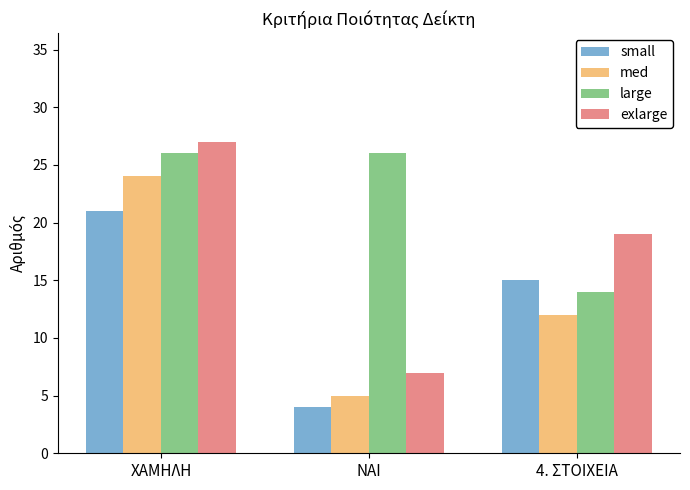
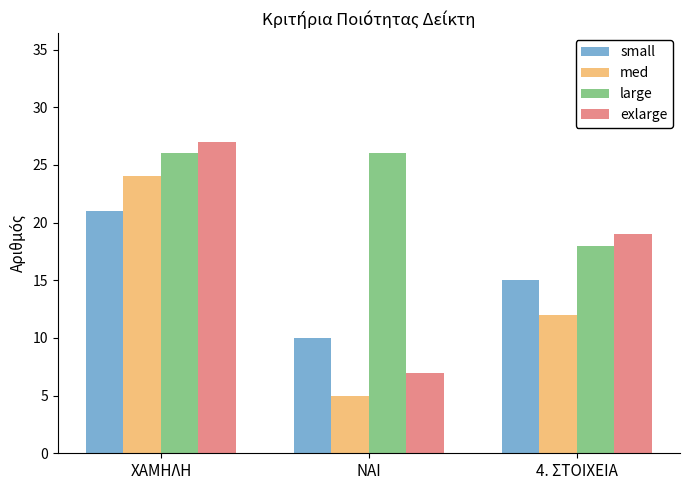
small, ΝΑΙ: 4 -> 10
large, 4. ΣΤΟΙΧΕΙΑ: 14 -> 18
